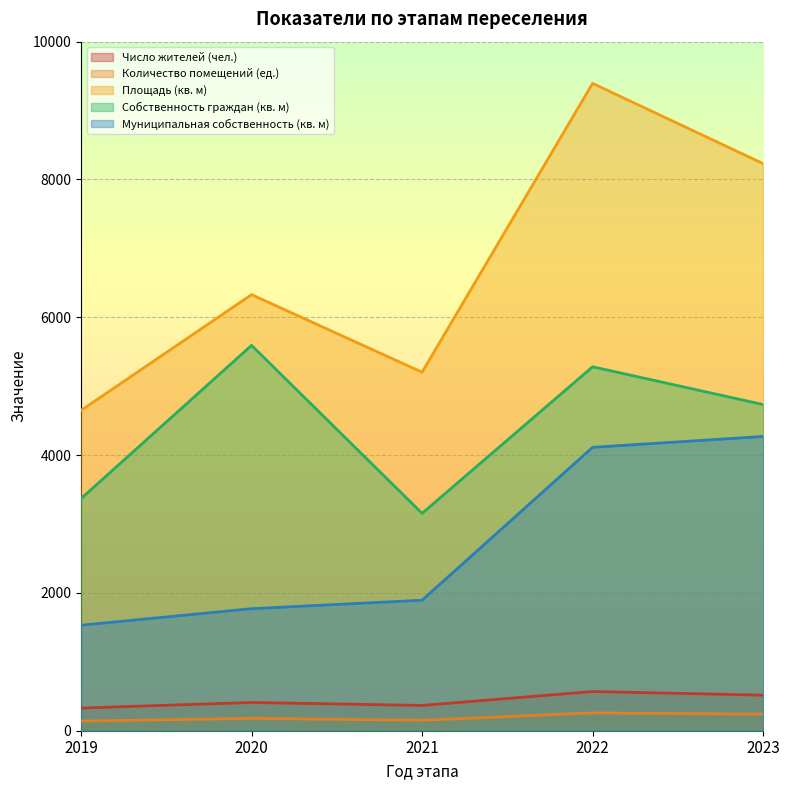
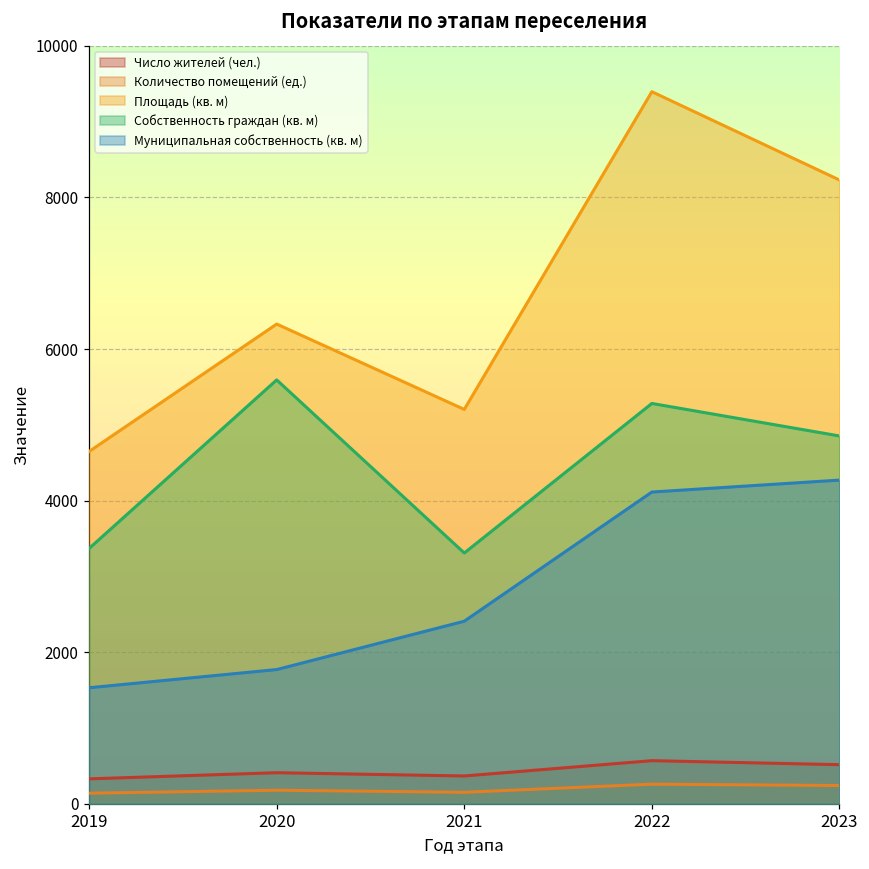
Собственность граждан (кв. м), 2021: 3200 -> 3300
Муниципальная собственность (кв. м), 2021: 1900 -> 2400
Собственность граждан (кв. м), 2023: 4700 -> 4900
